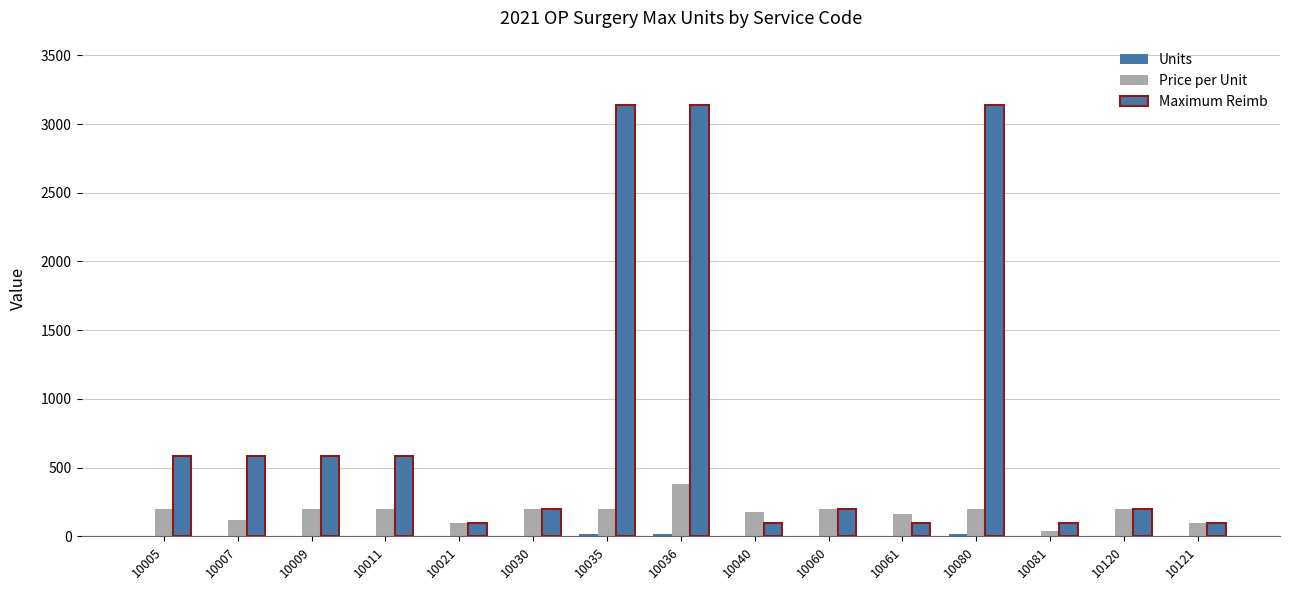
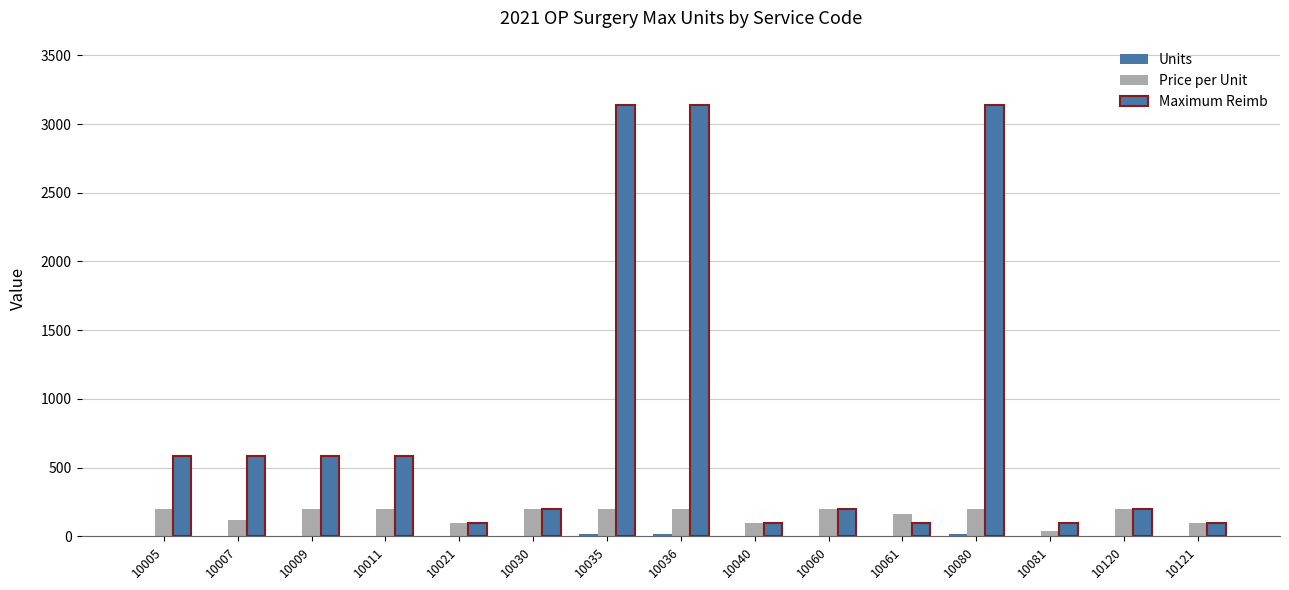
Price per Unit, 10036: 380 -> 200
Price per Unit, 10040: 180 -> 100
